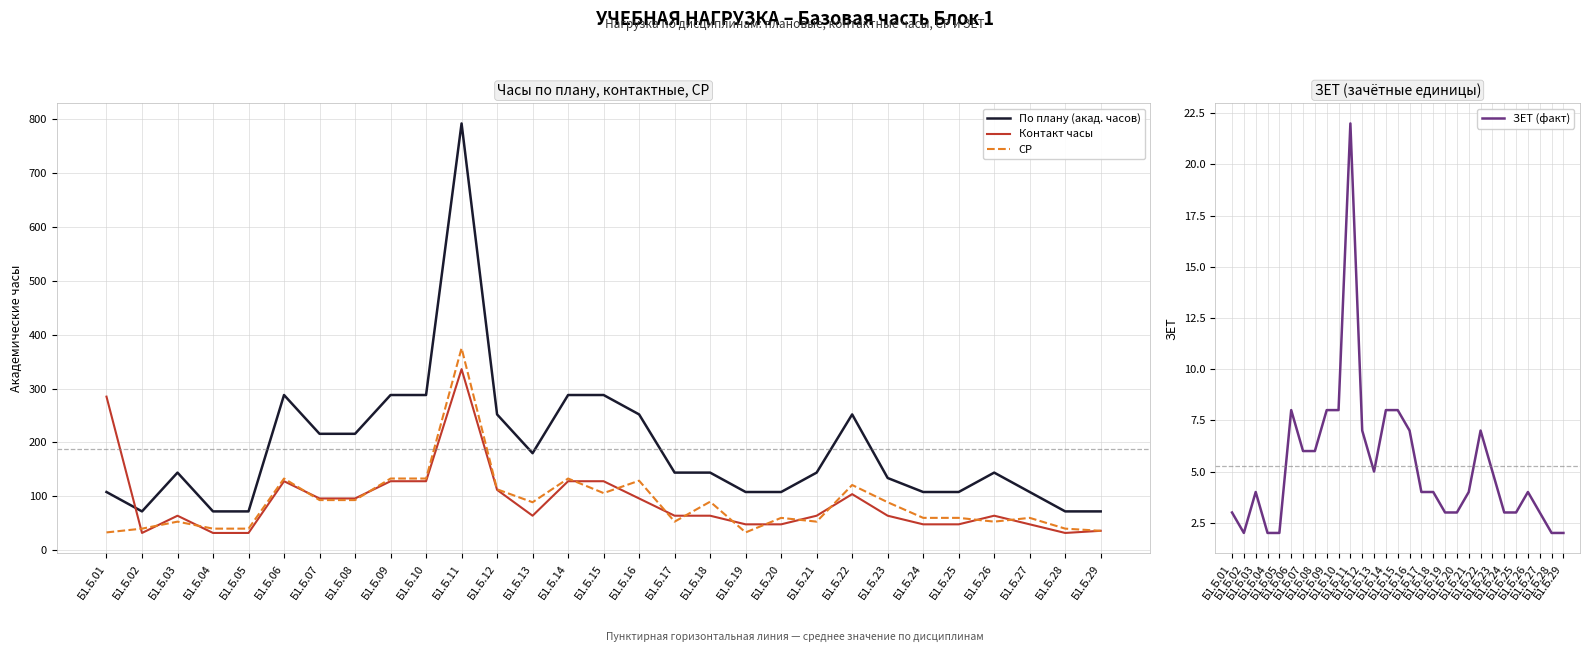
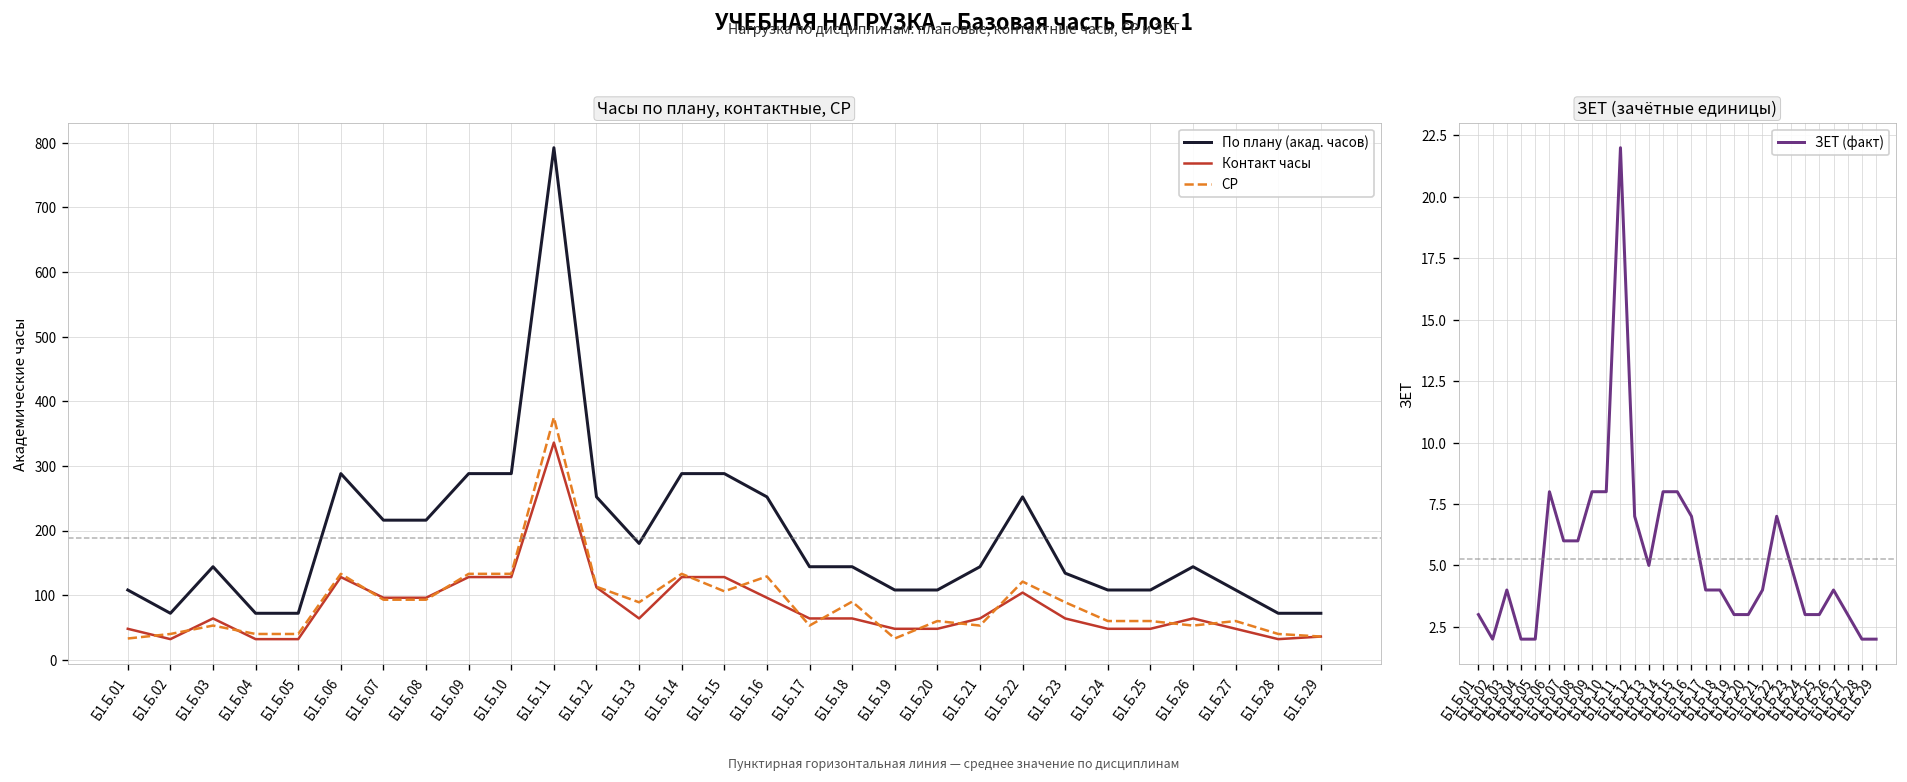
Часы по плану, контактные, СР, Контакт часы, Б1.Б.01: 290 -> 50
